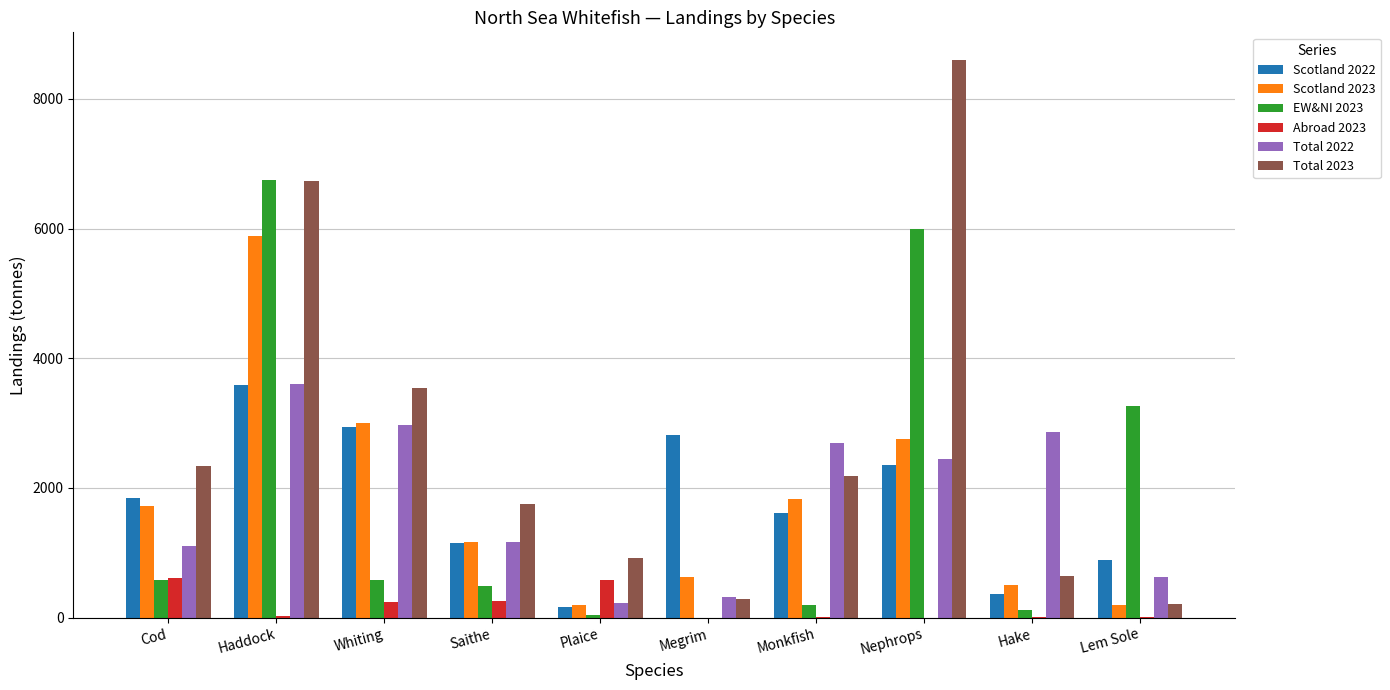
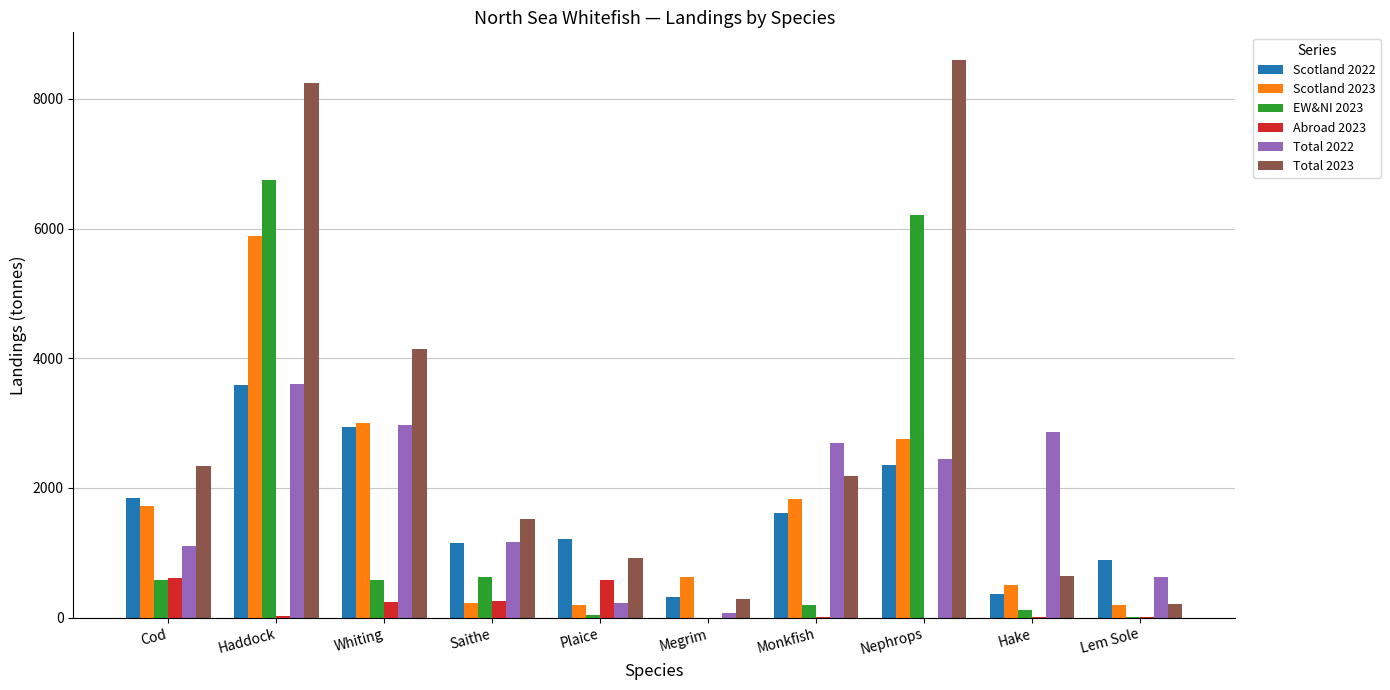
Total 2023, Haddock: 6700 -> 8200
Total 2023, Whiting: 3500 -> 4100
Scotland 2023, Saithe: 1200 -> 200
EW&NI 2023, Saithe: 500 -> 600
Total 2023, Saithe: 1700 -> 1500
Scotland 2022, Plaice: 200 -> 1200
Scotland 2022, Megrim: 2800 -> 300
Total 2022, Megrim: 300 -> 100
EW&NI 2023, Nephrops: 6000 -> 6200
EW&NI 2023, Lem Sole: 3300 -> 0
